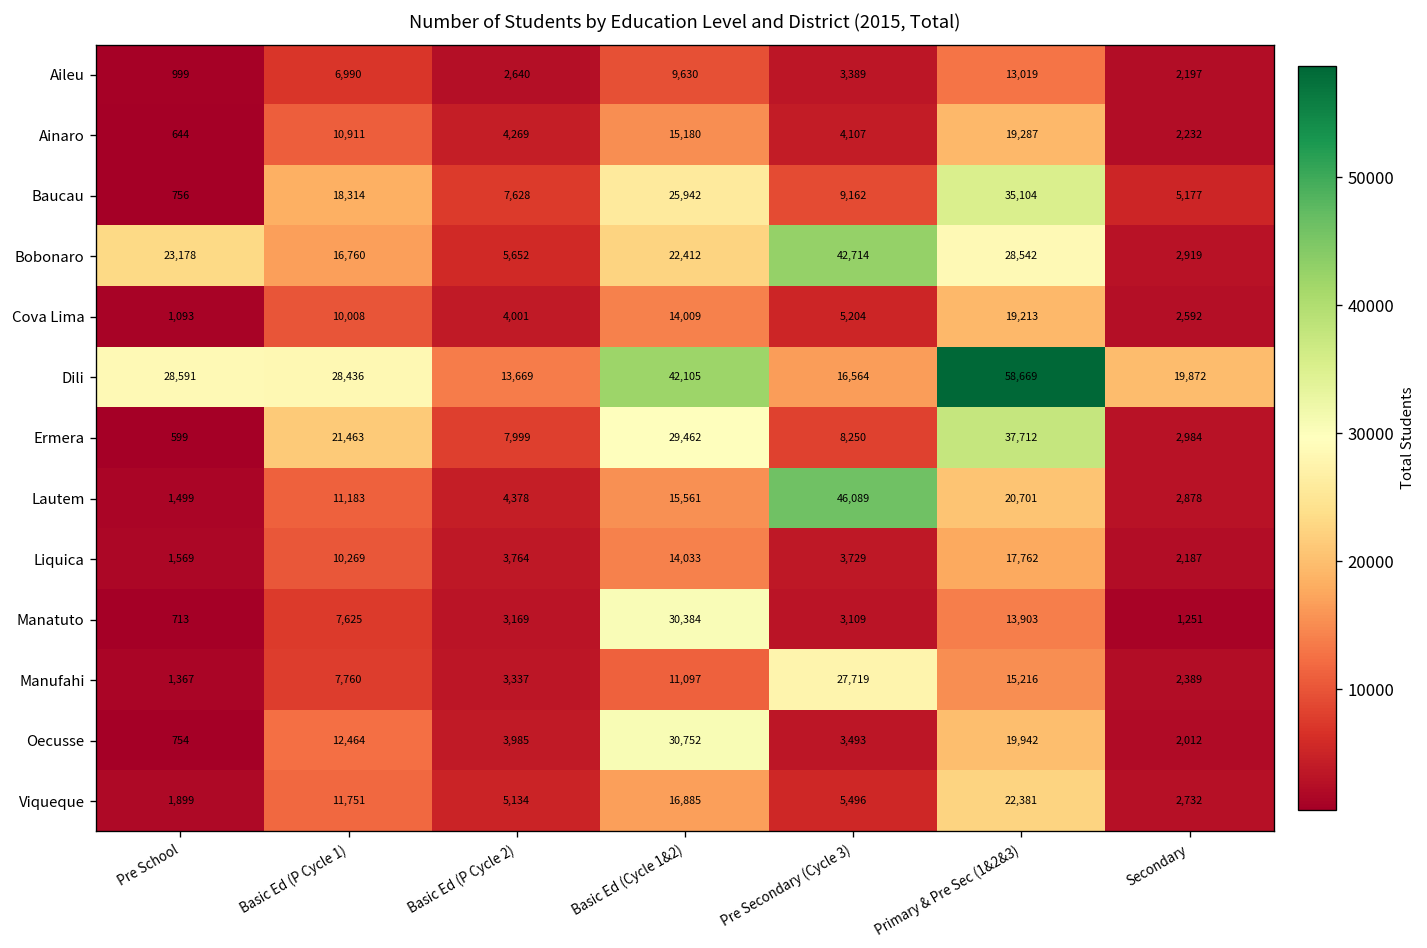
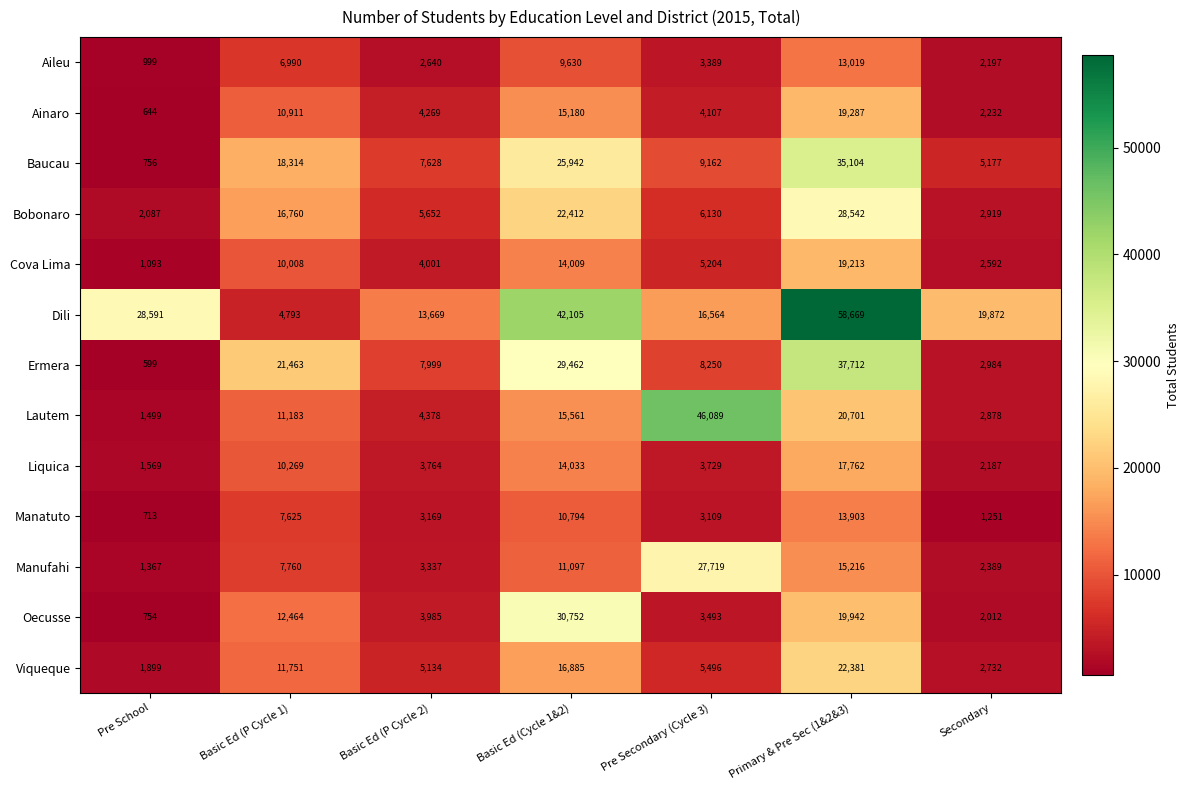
Bobonaro, Pre School: 23,178 -> 2,087
Bobonaro, Pre Secondary (Cycle 3): 42,714 -> 6,130
Dili, Basic Ed (P Cycle 1): 28,436 -> 4,793
Manatuto, Basic Ed (Cycle 1&2): 30,384 -> 10,794
